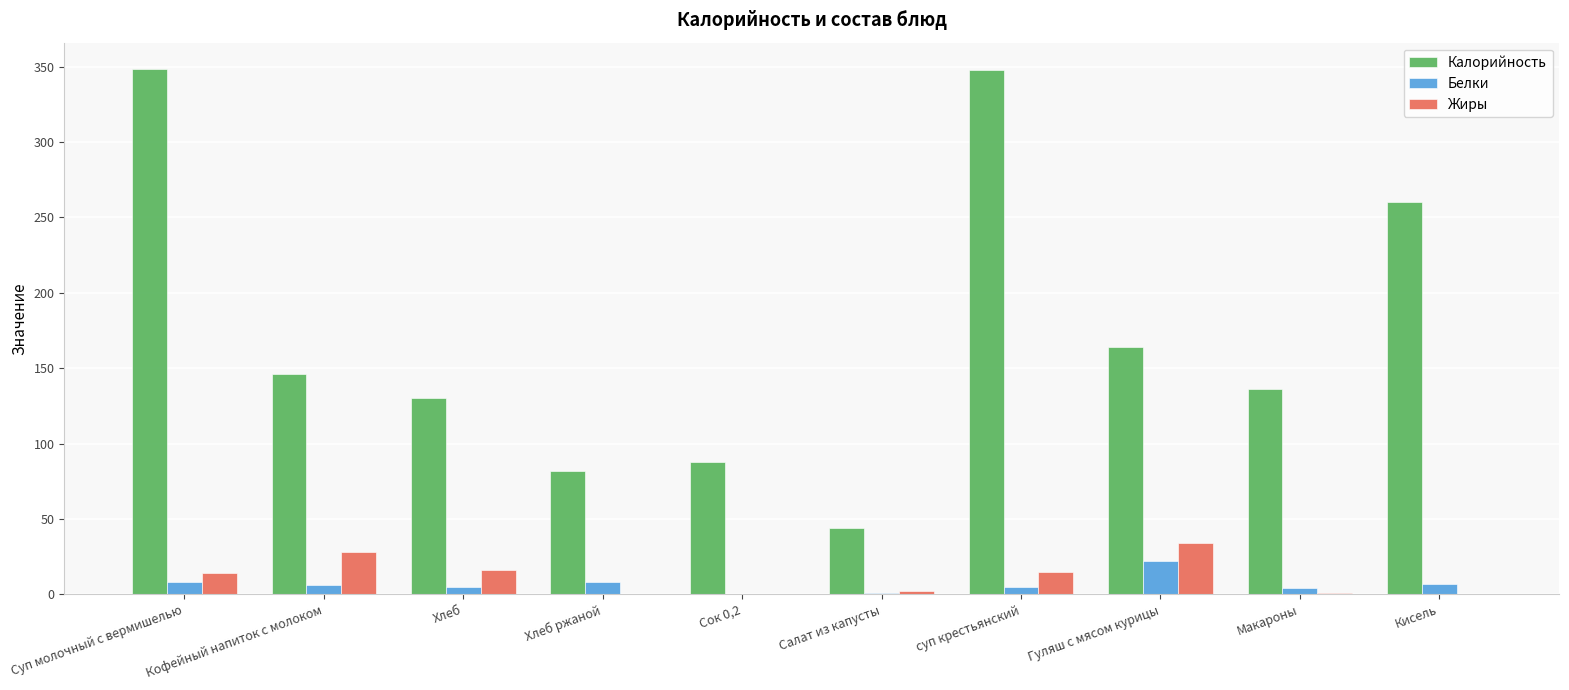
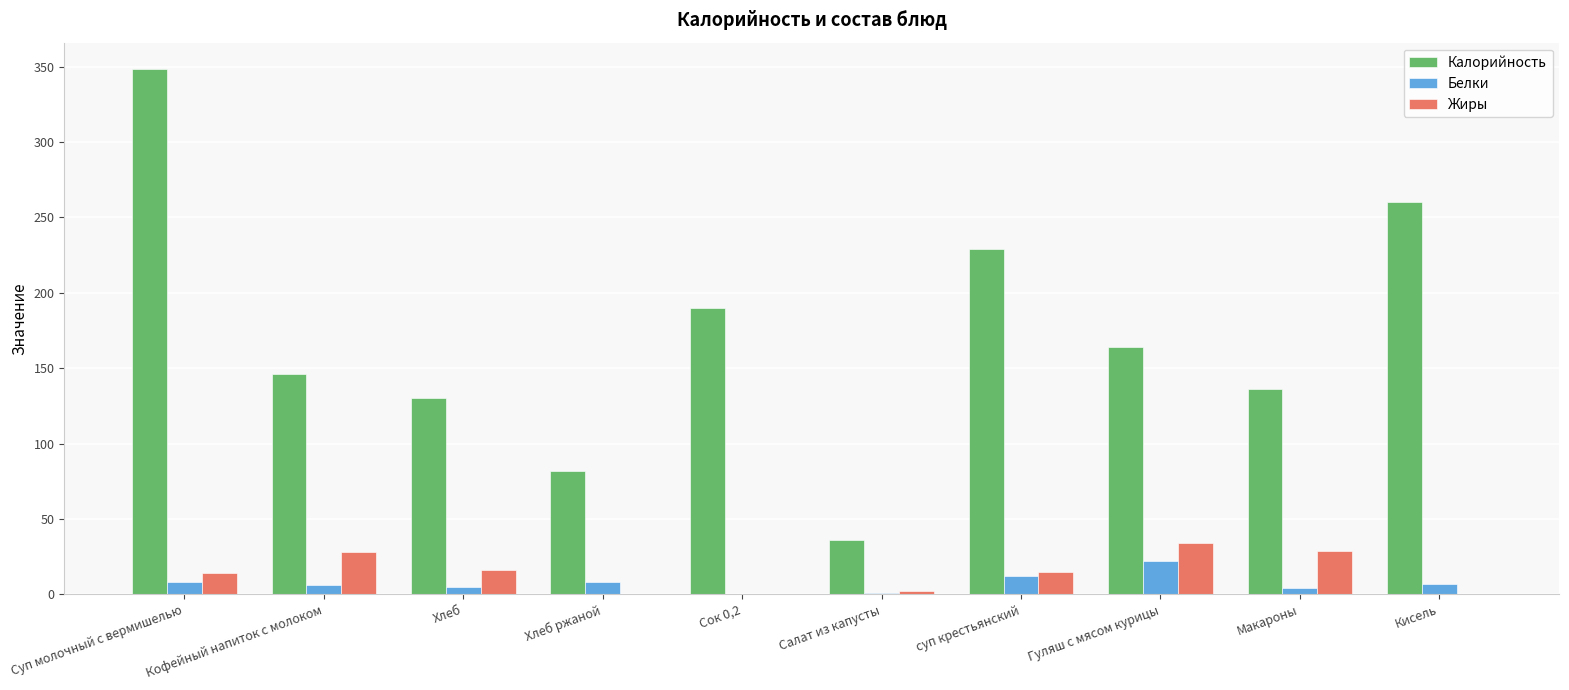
Калорийность, Сок 0,2: 88 -> 190
Калорийность, Салат из капусты: 44 -> 36
Калорийность, суп крестьянский: 348 -> 229
Белки, суп крестьянский: 5 -> 12
Жиры, Макароны: 1 -> 29
